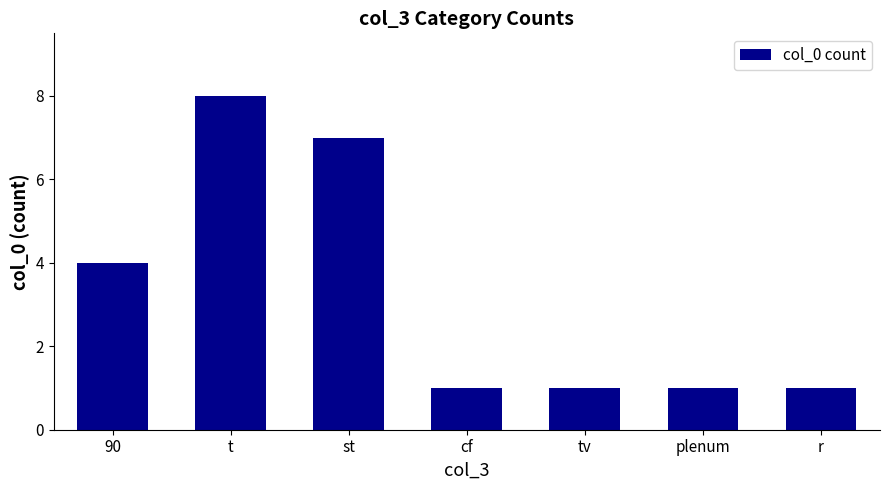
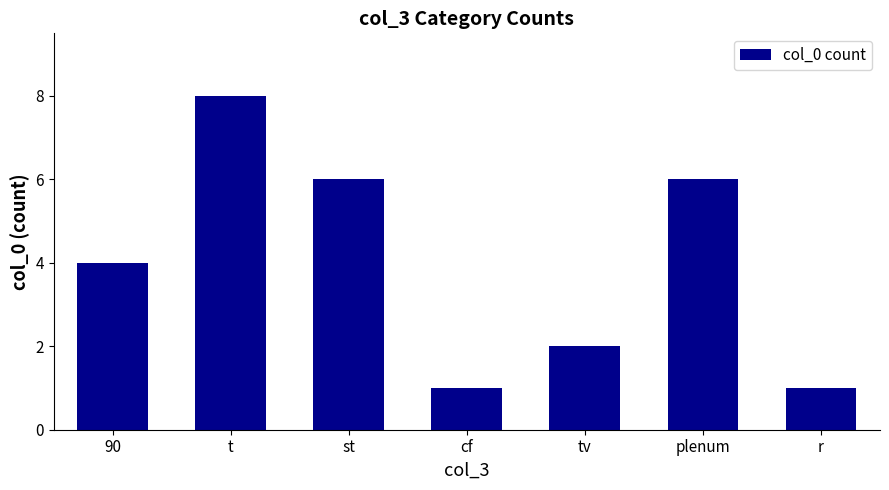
st: 7 -> 6
tv: 1 -> 2
plenum: 1 -> 6
